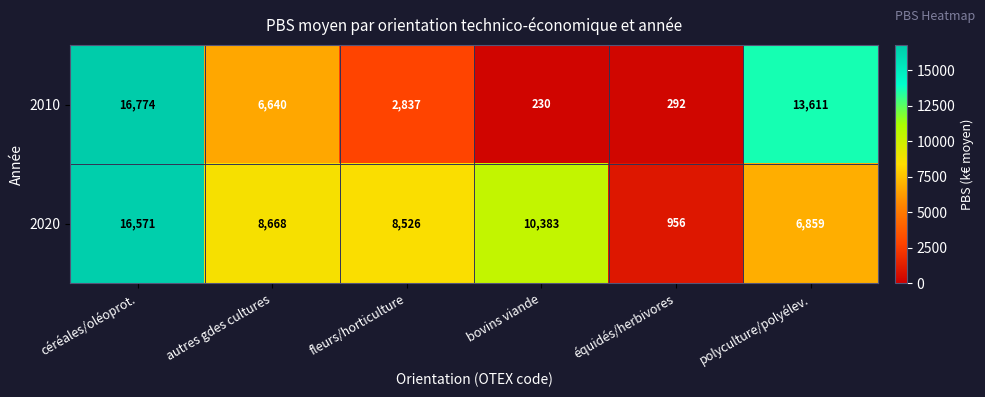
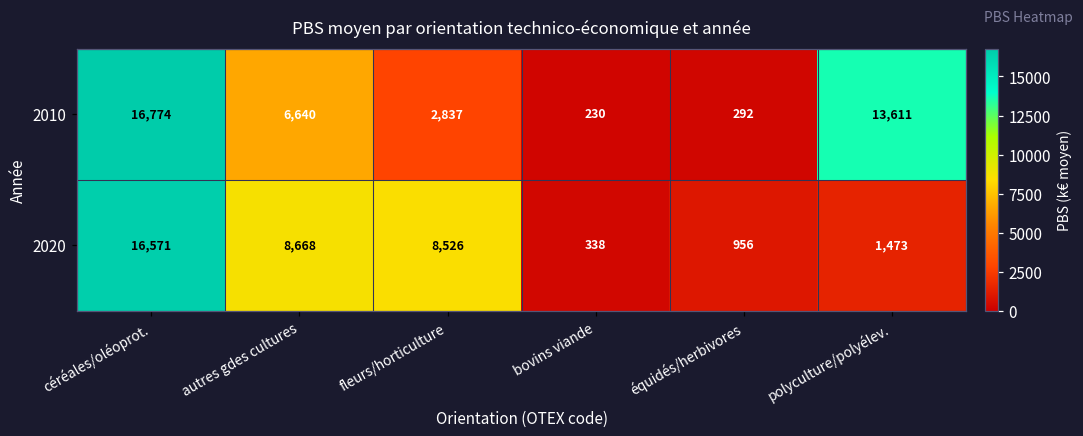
2020, bovins viande: 10,383 -> 338
2020, polyculture/polyélev.: 6,859 -> 1,473
